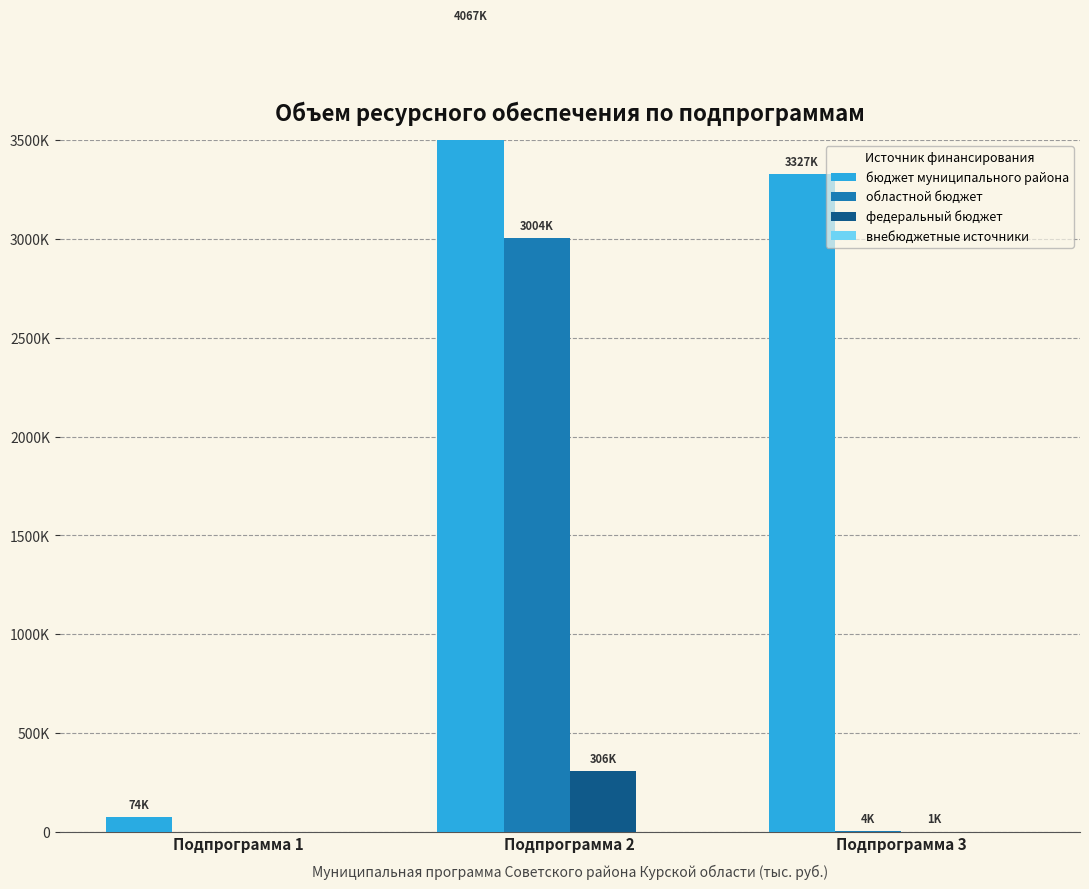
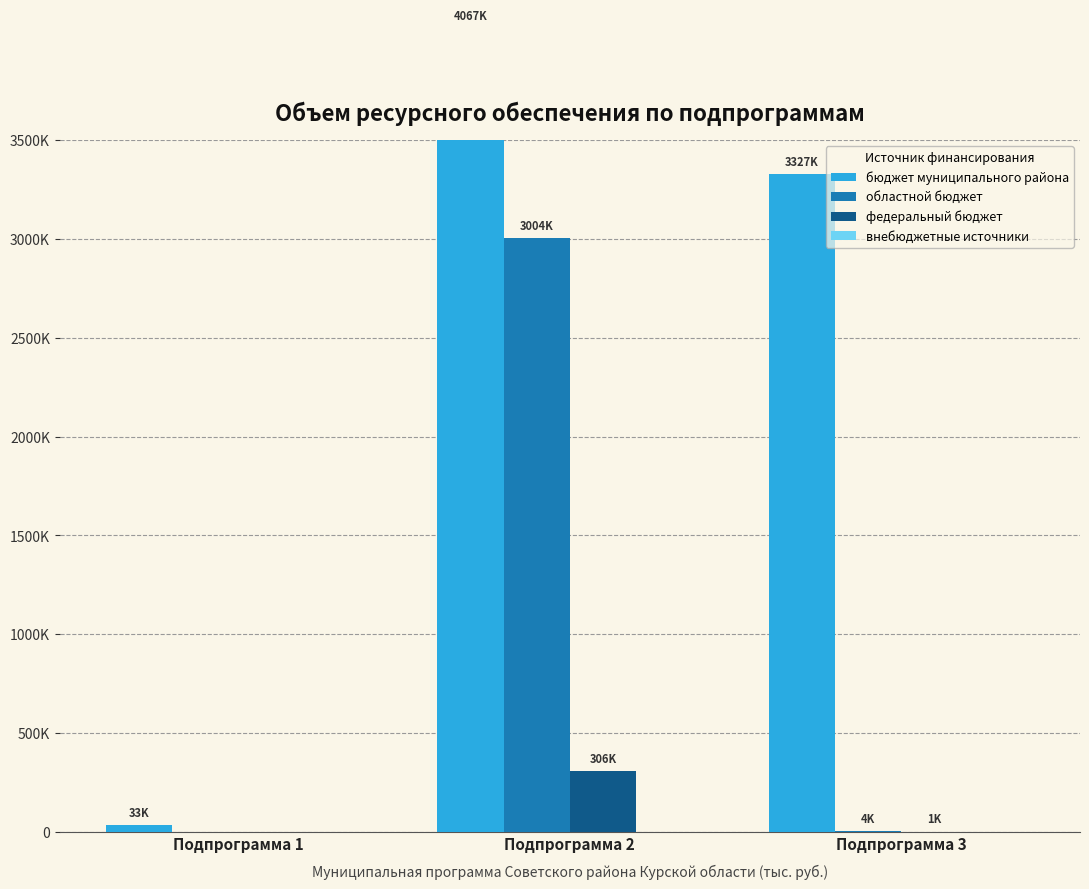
бюджет муниципального района, Подпрограмма 1: 74K -> 33K
